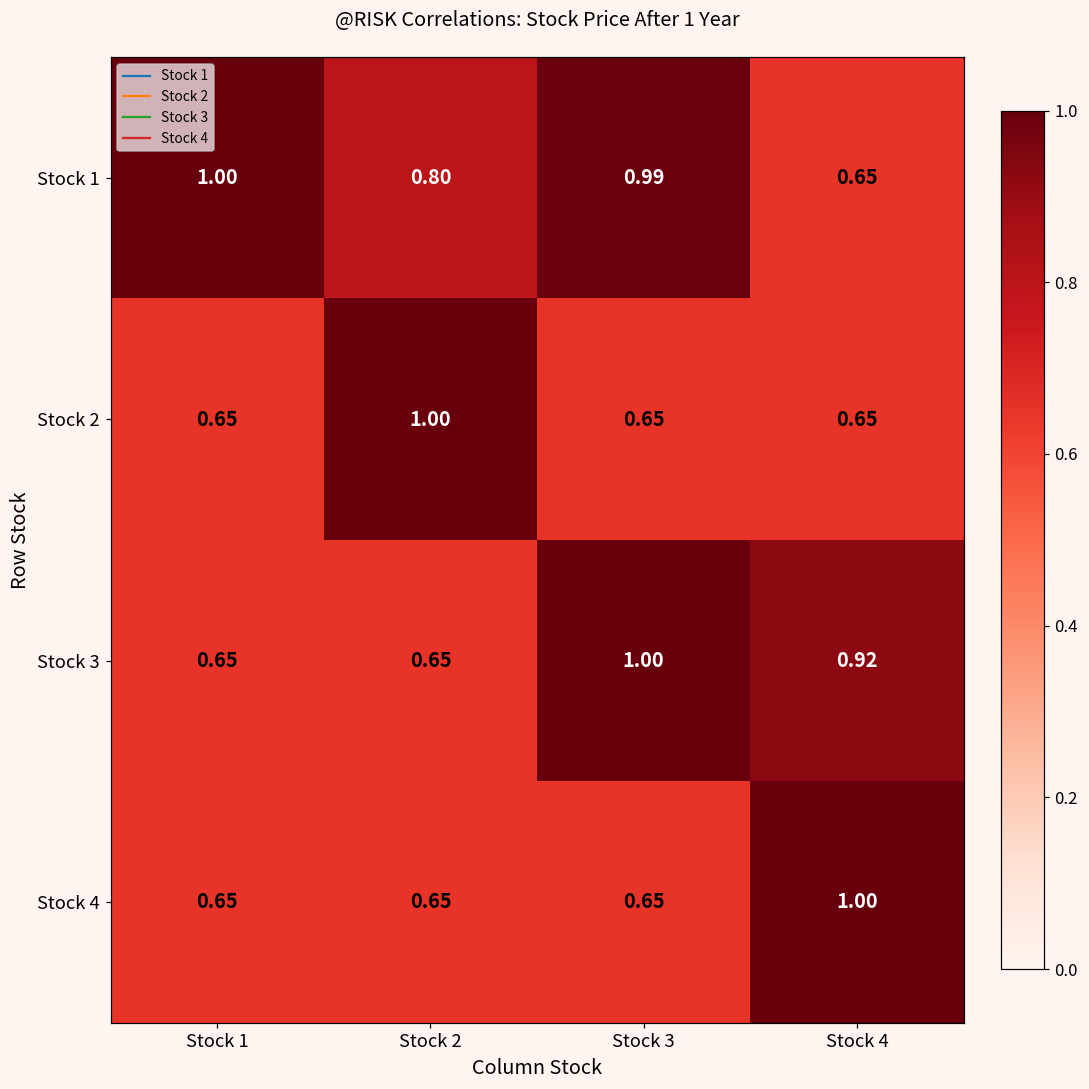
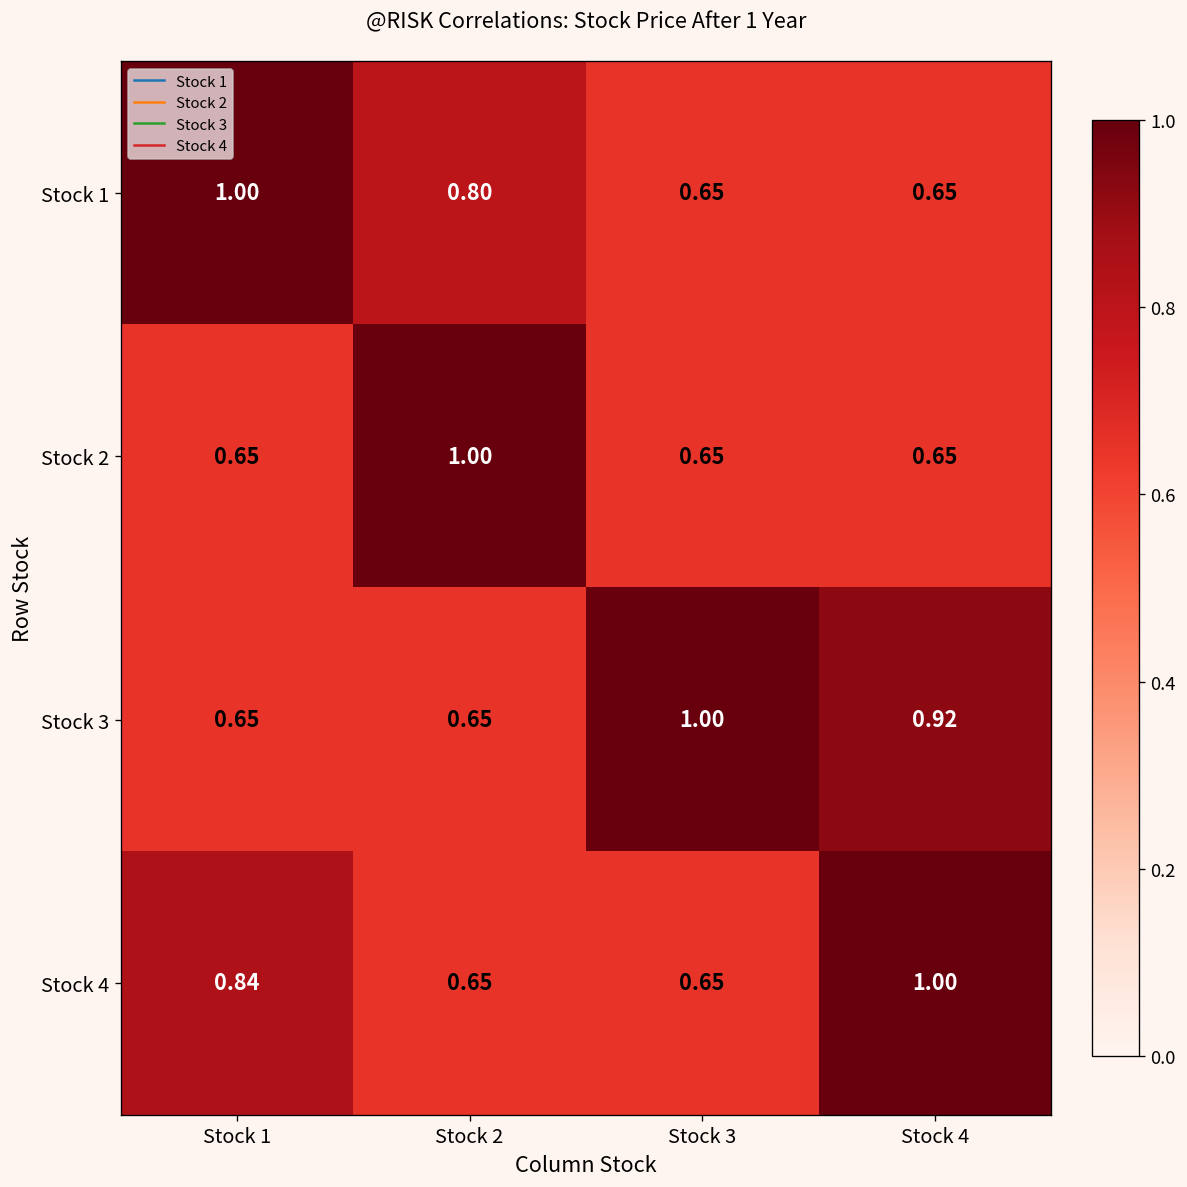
Stock 1, Stock 3: 0.99 -> 0.65
Stock 4, Stock 1: 0.65 -> 0.84
